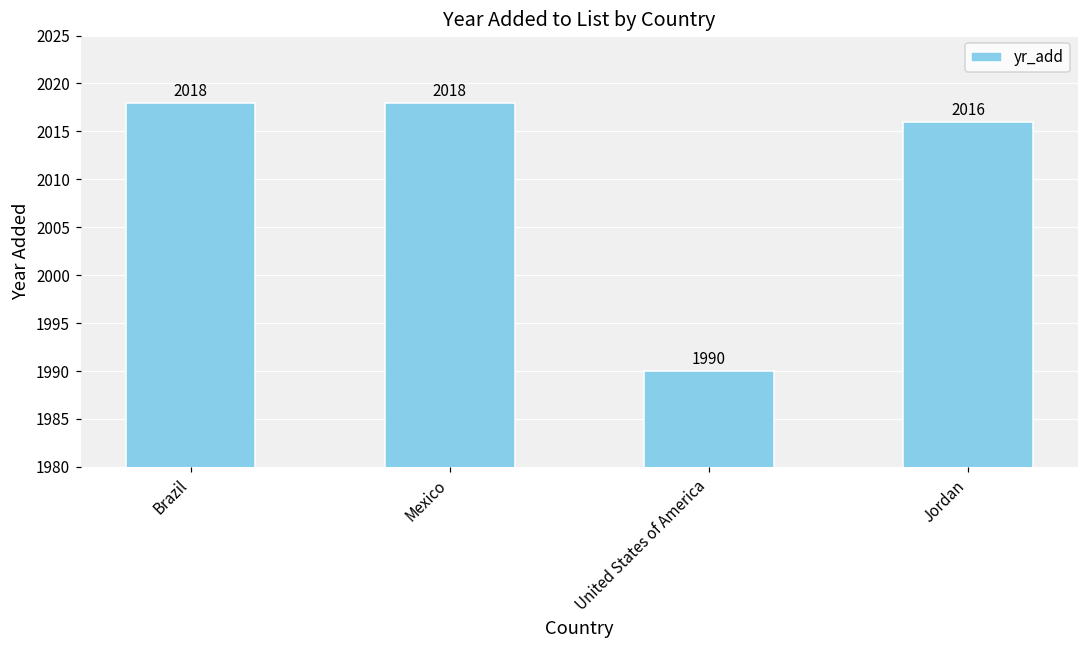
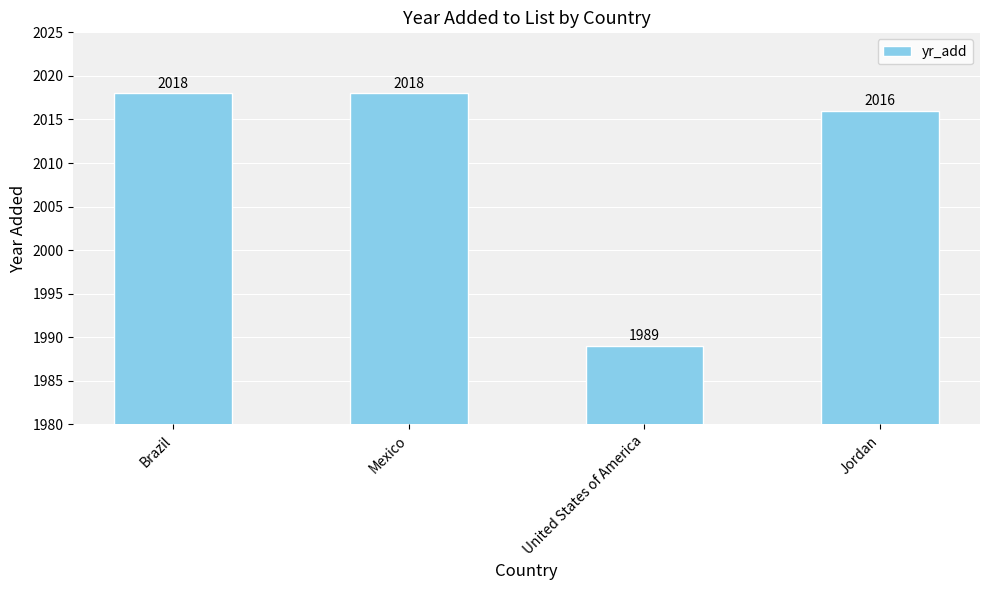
United States of America: 1990 -> 1989
